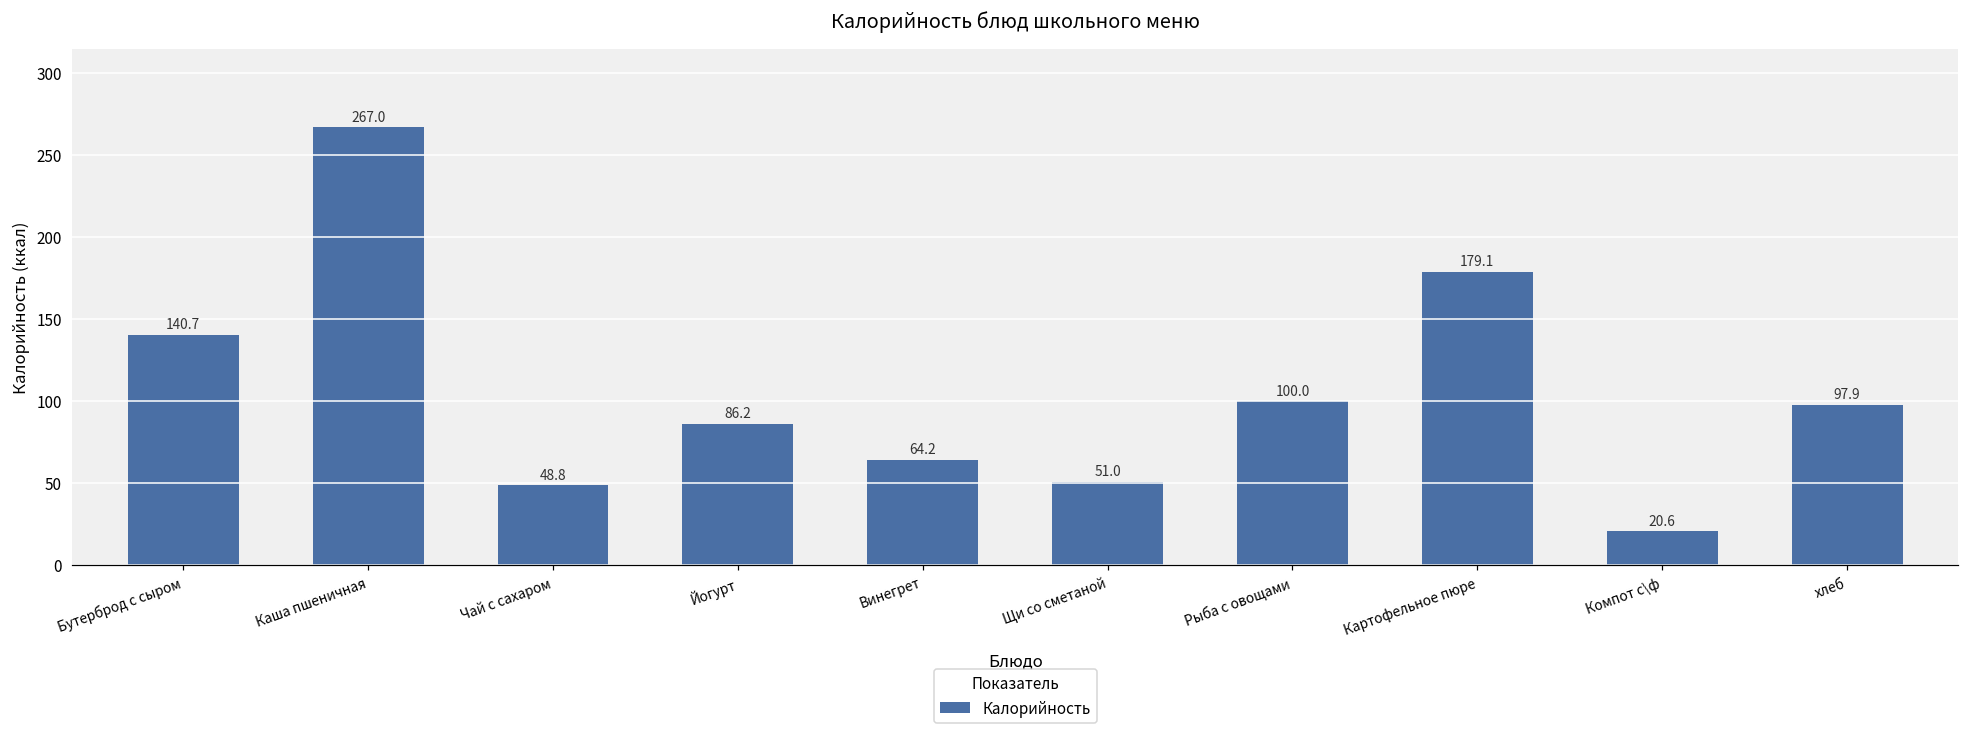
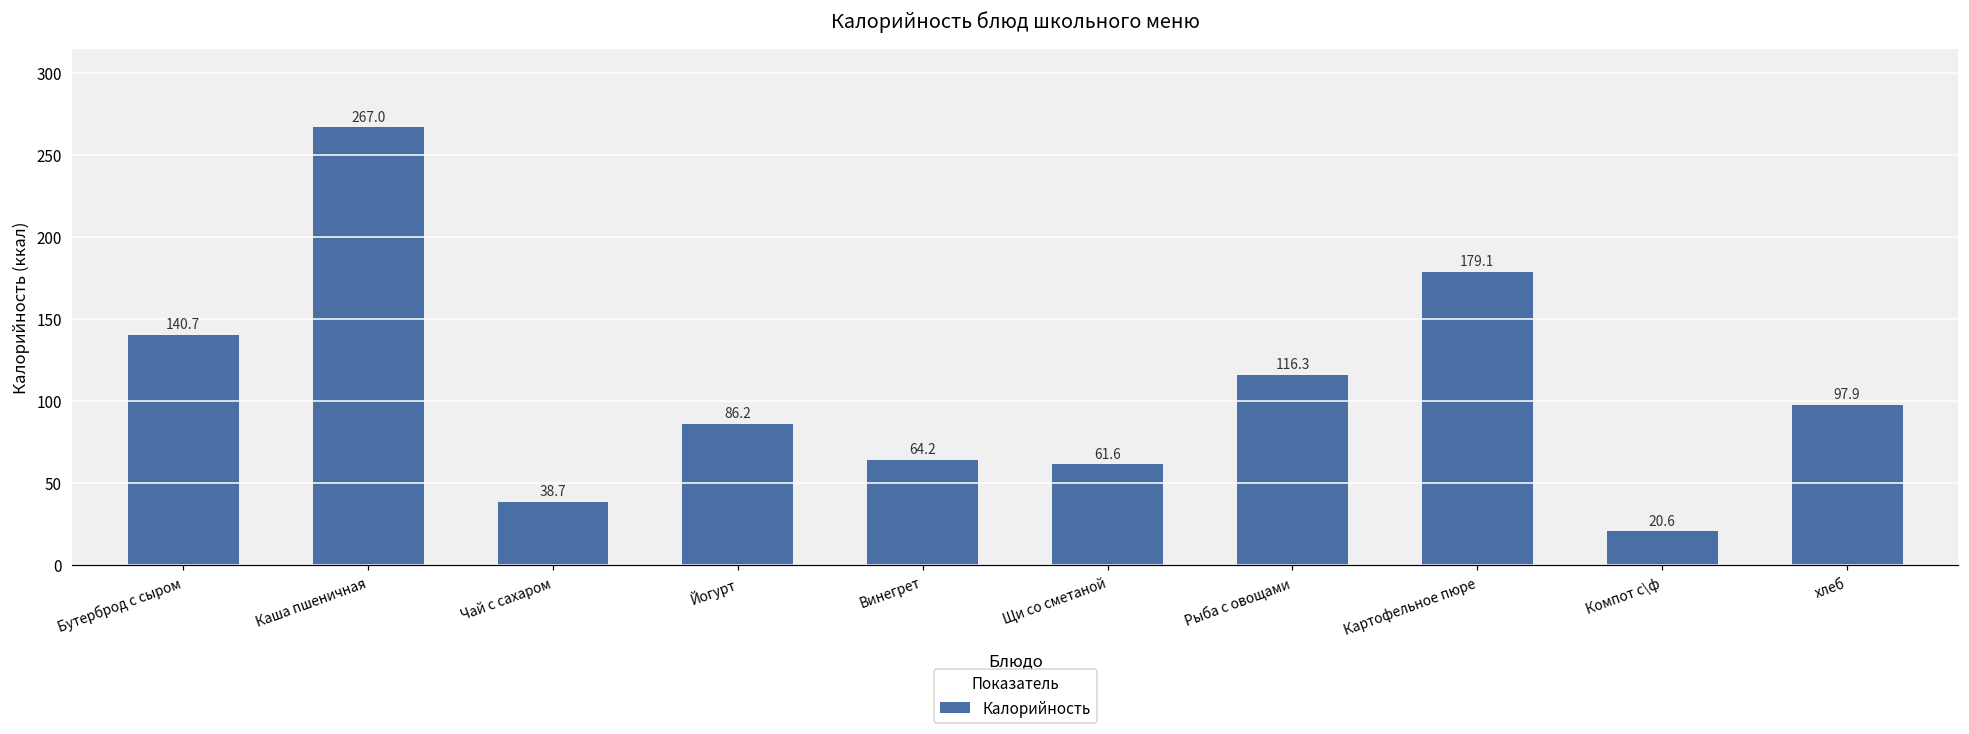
Чай с сахаром: 48.8 -> 38.7
Щи со сметаной: 51.0 -> 61.6
Рыба с овощами: 100.0 -> 116.3
